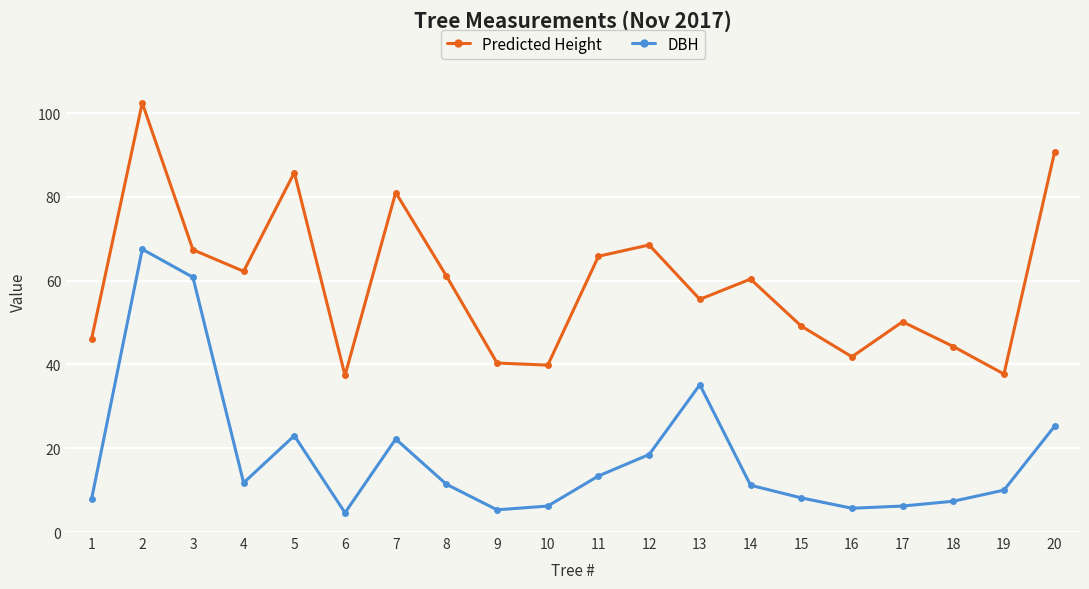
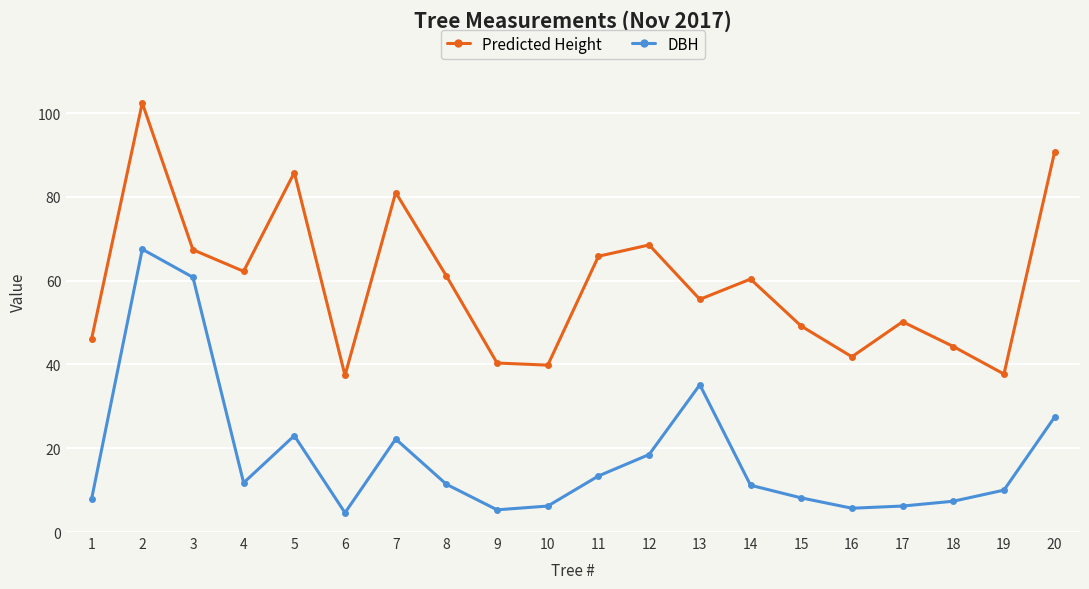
DBH, 20: 25 -> 27
